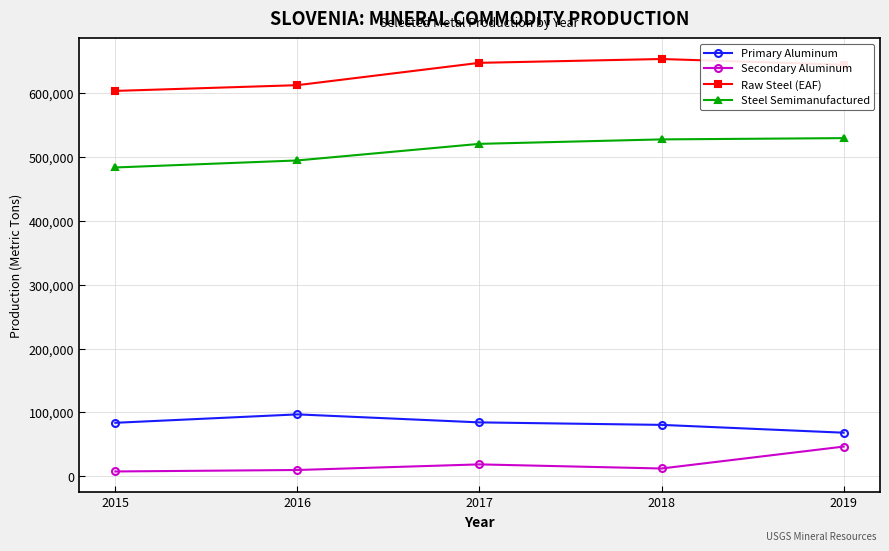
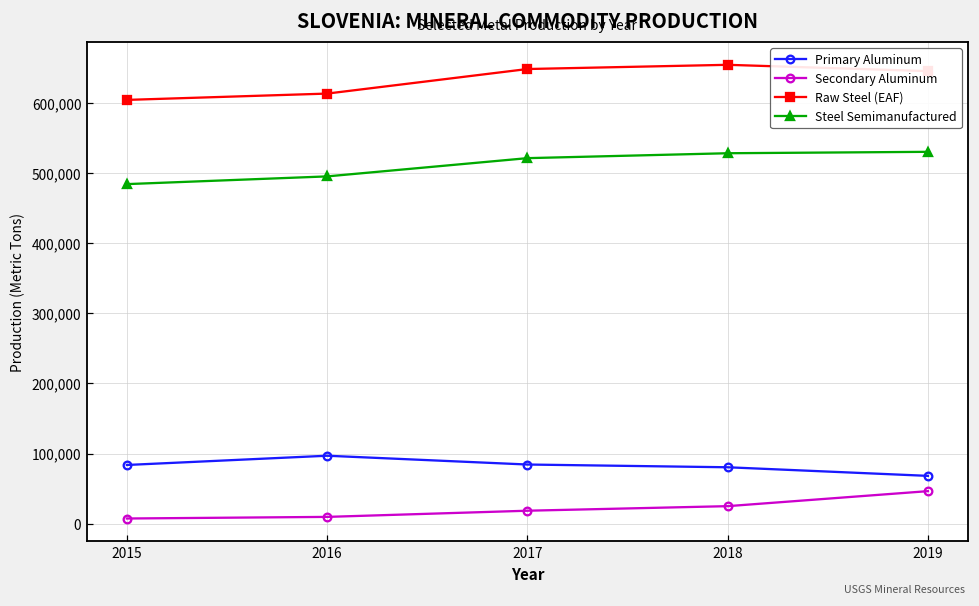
Secondary Aluminum, 2018: 10,000 -> 30,000
